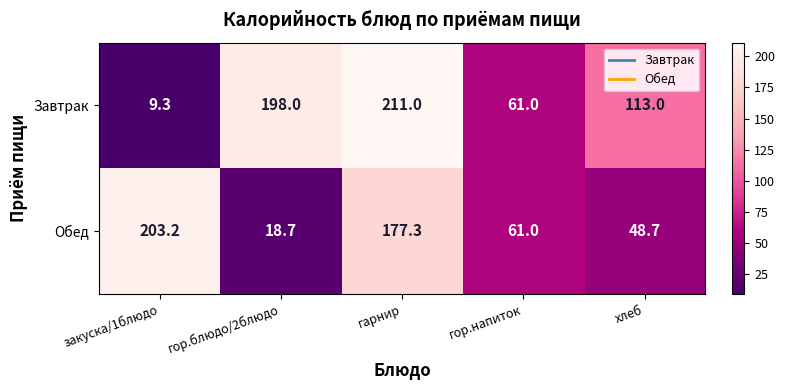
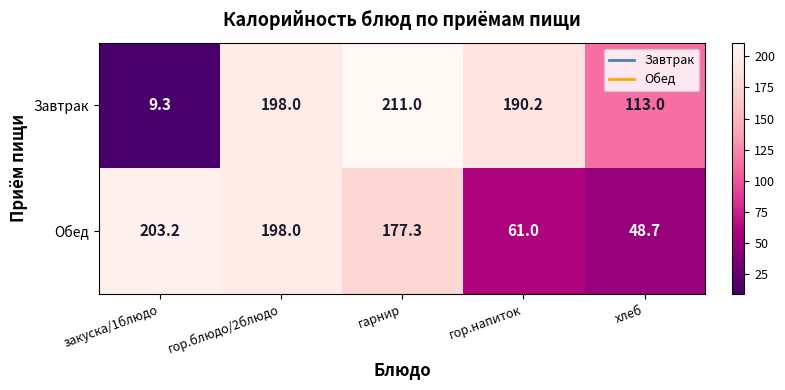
Завтрак, гор.напиток: 61.0 -> 190.2
Обед, гор.блюдо/2блюдо: 18.7 -> 198.0
